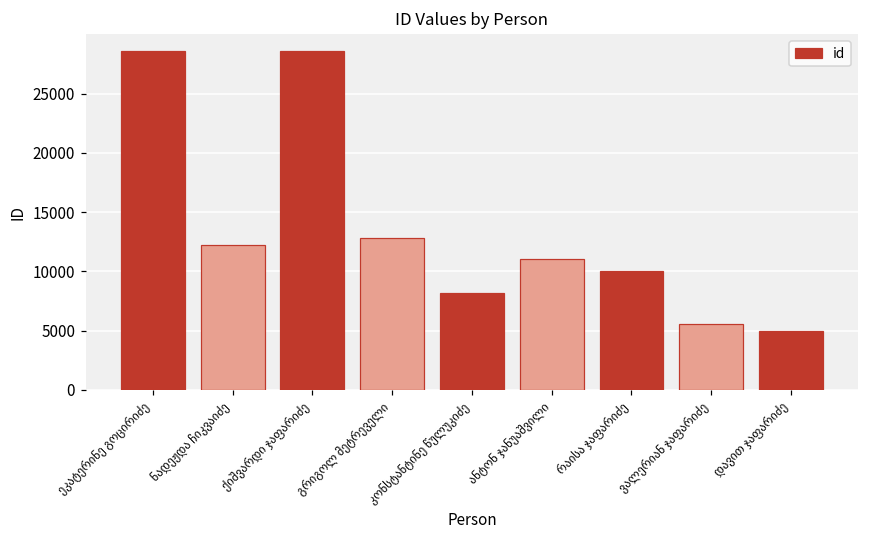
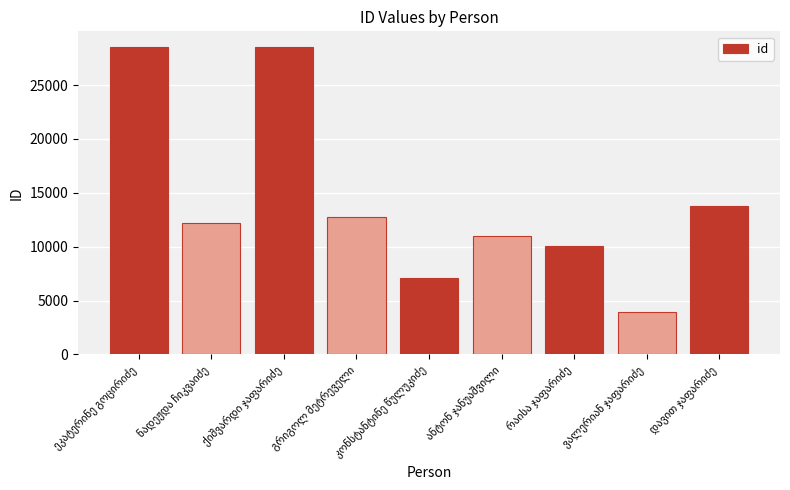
კონსტანტინე წულუკიძე: 8200 -> 7100
ვალერიან ჯაფარიძე: 5600 -> 4000
დავით ჯაფარიძე: 5000 -> 13800
